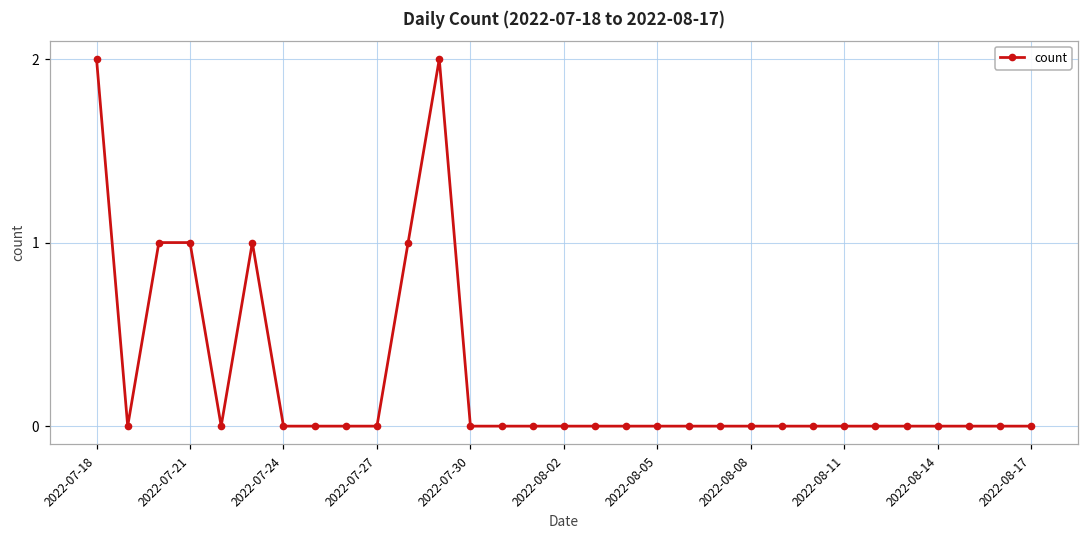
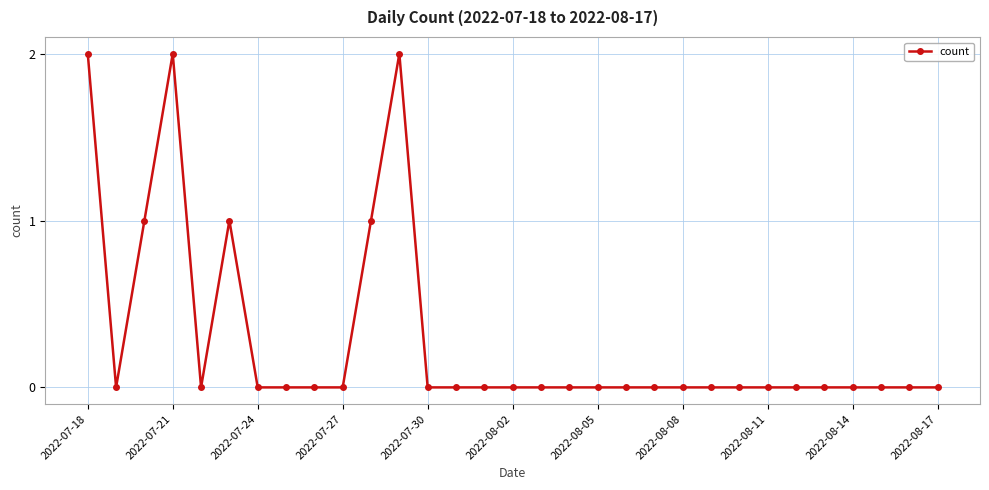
2022-07-21: 1 -> 2
